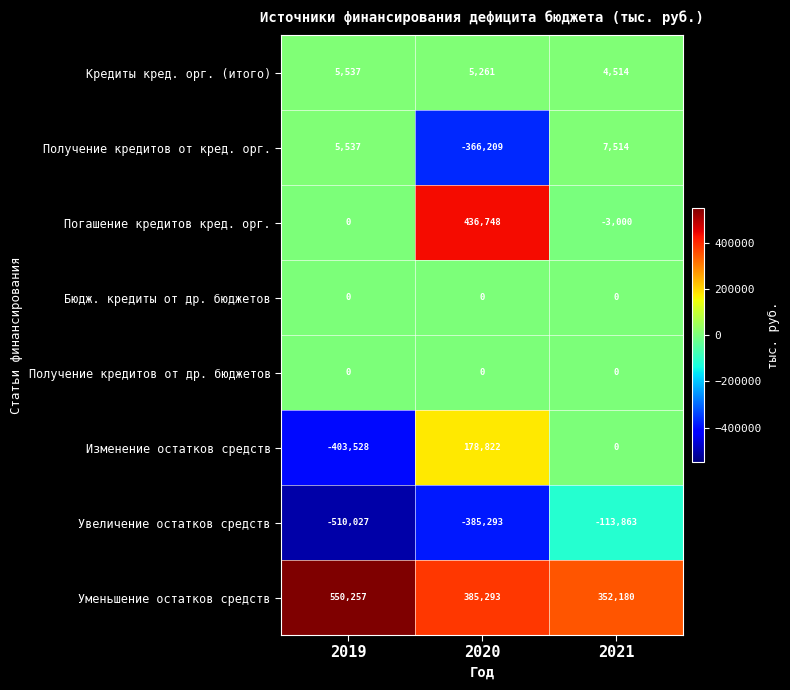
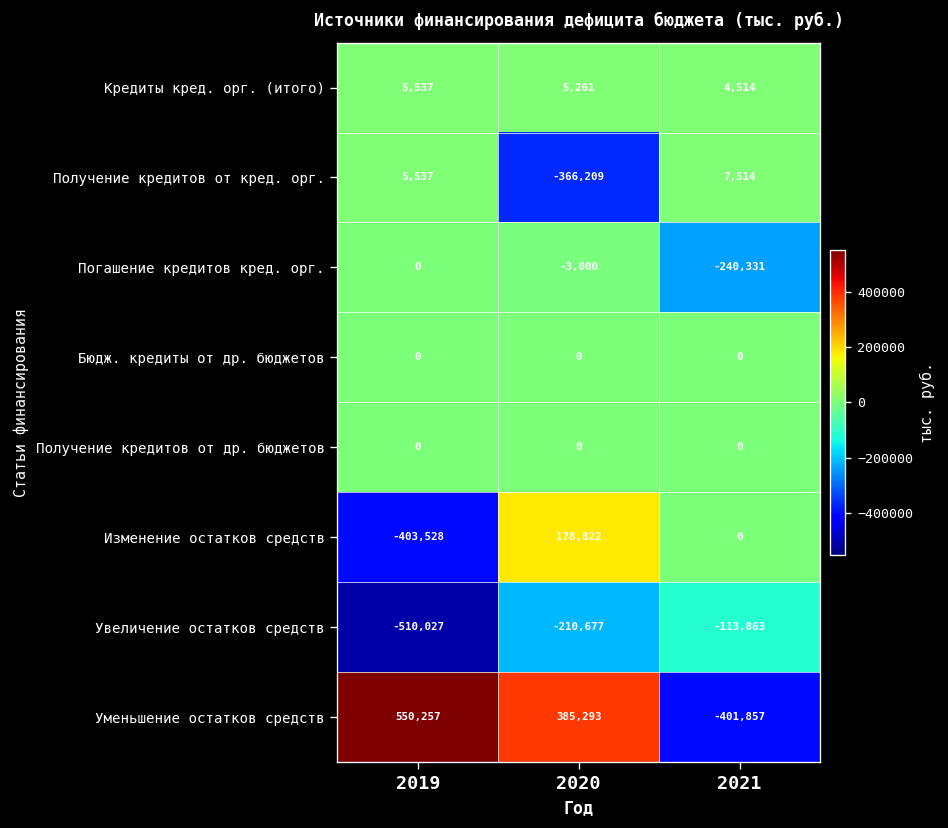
Погашение кредитов кред. орг., 2020: 436,748 -> -3,000
Погашение кредитов кред. орг., 2021: -3,000 -> -240,331
Увеличение остатков средств, 2020: -385,293 -> -210,677
Уменьшение остатков средств, 2021: 352,180 -> -401,857
